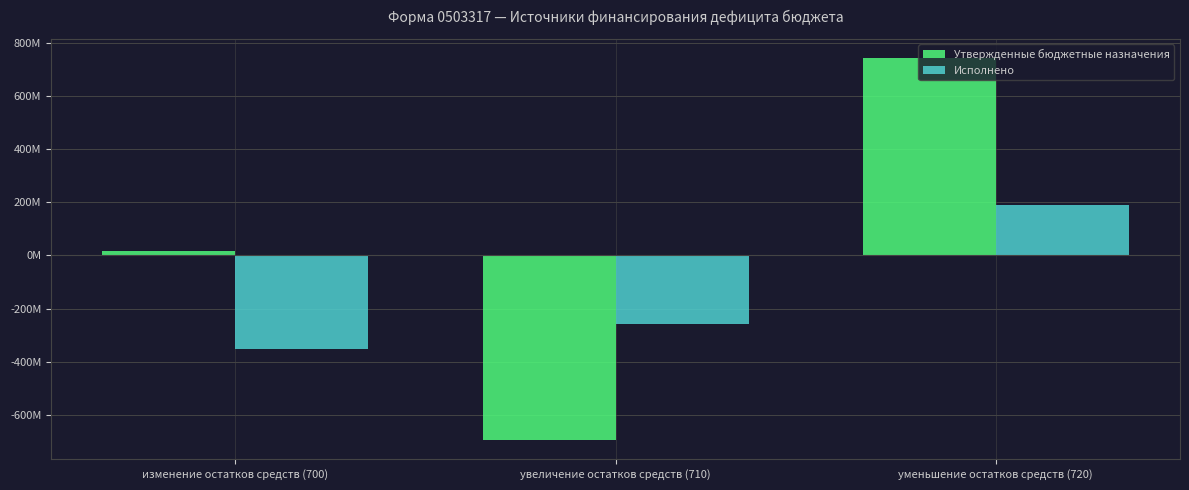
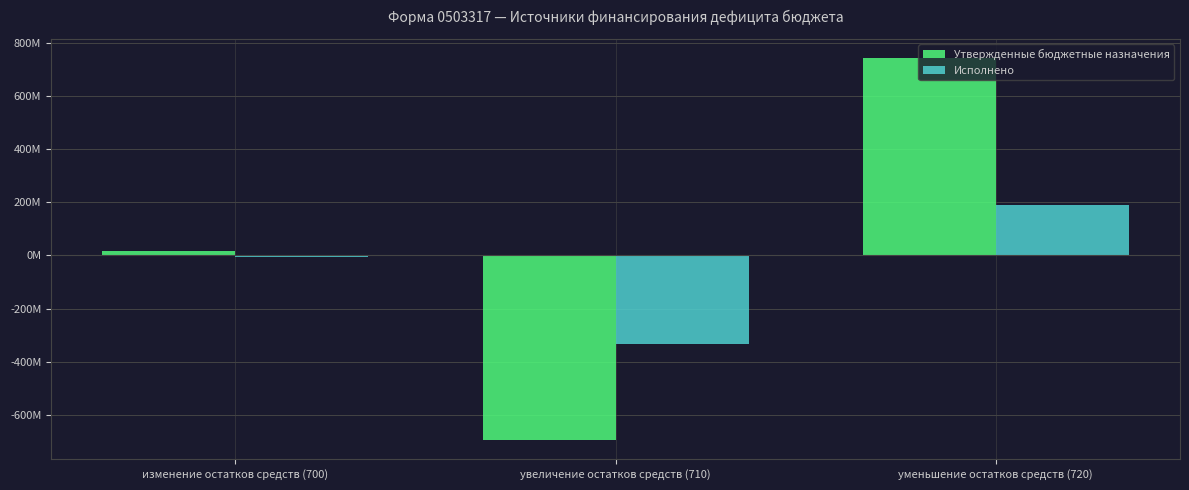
Исполнено, изменение остатков средств (700): -350000000 -> -10000000
Исполнено, увеличение остатков средств (710): -260000000 -> -330000000
